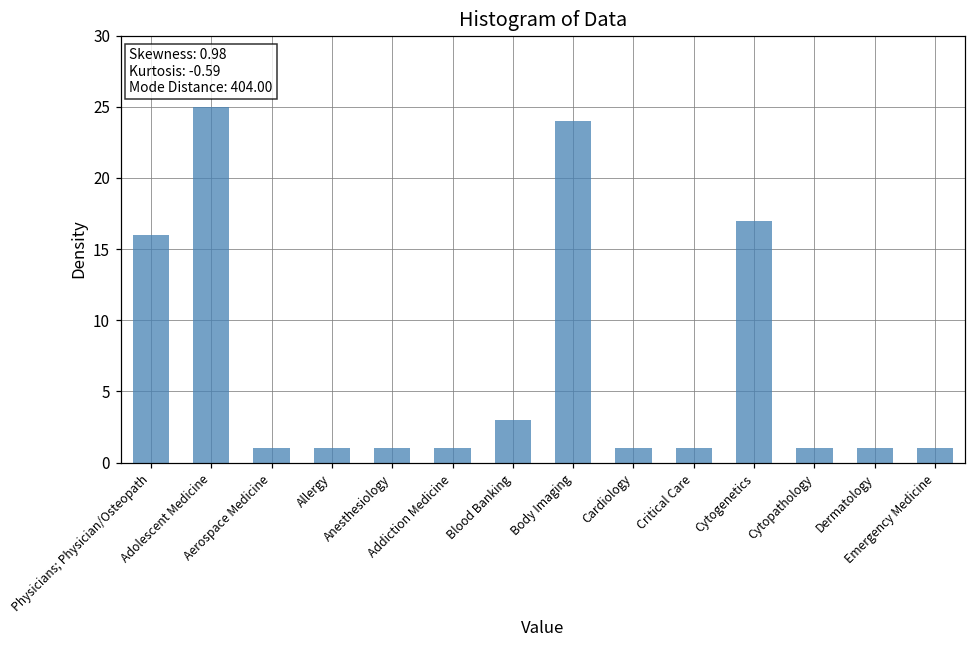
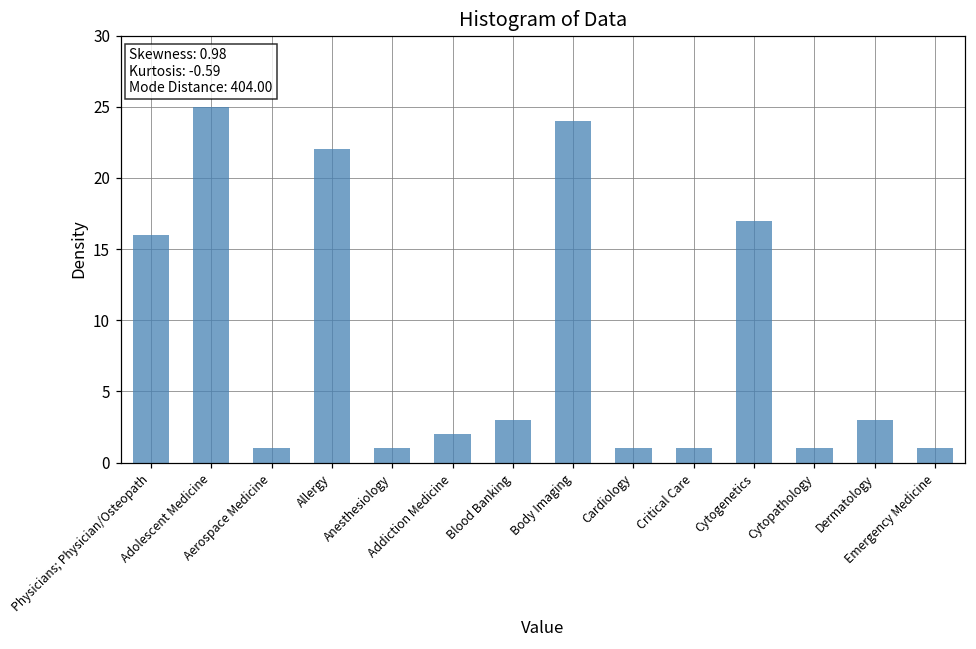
Allergy: 1 -> 22
Addiction Medicine: 1 -> 2
Dermatology: 1 -> 3
